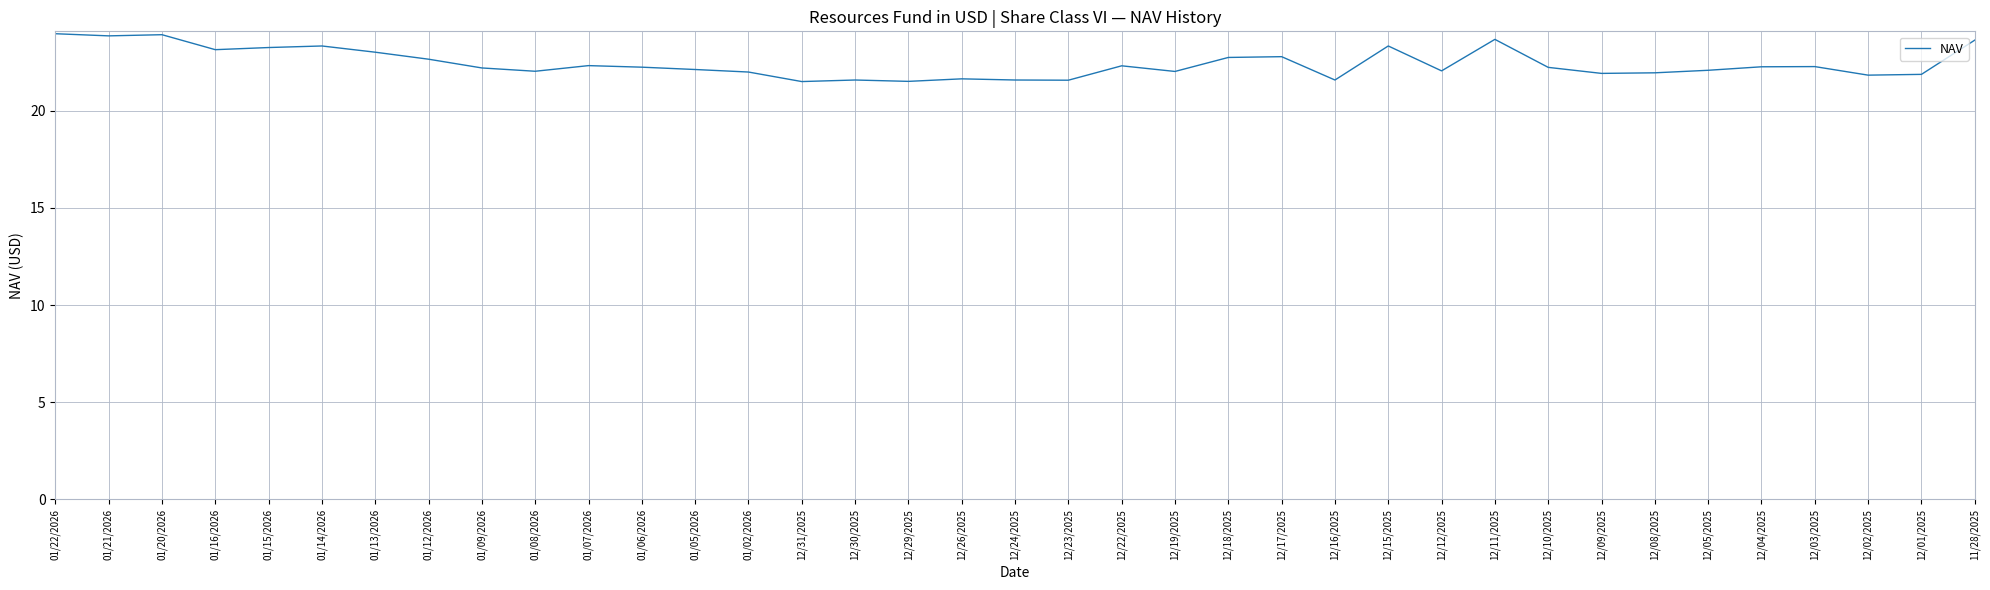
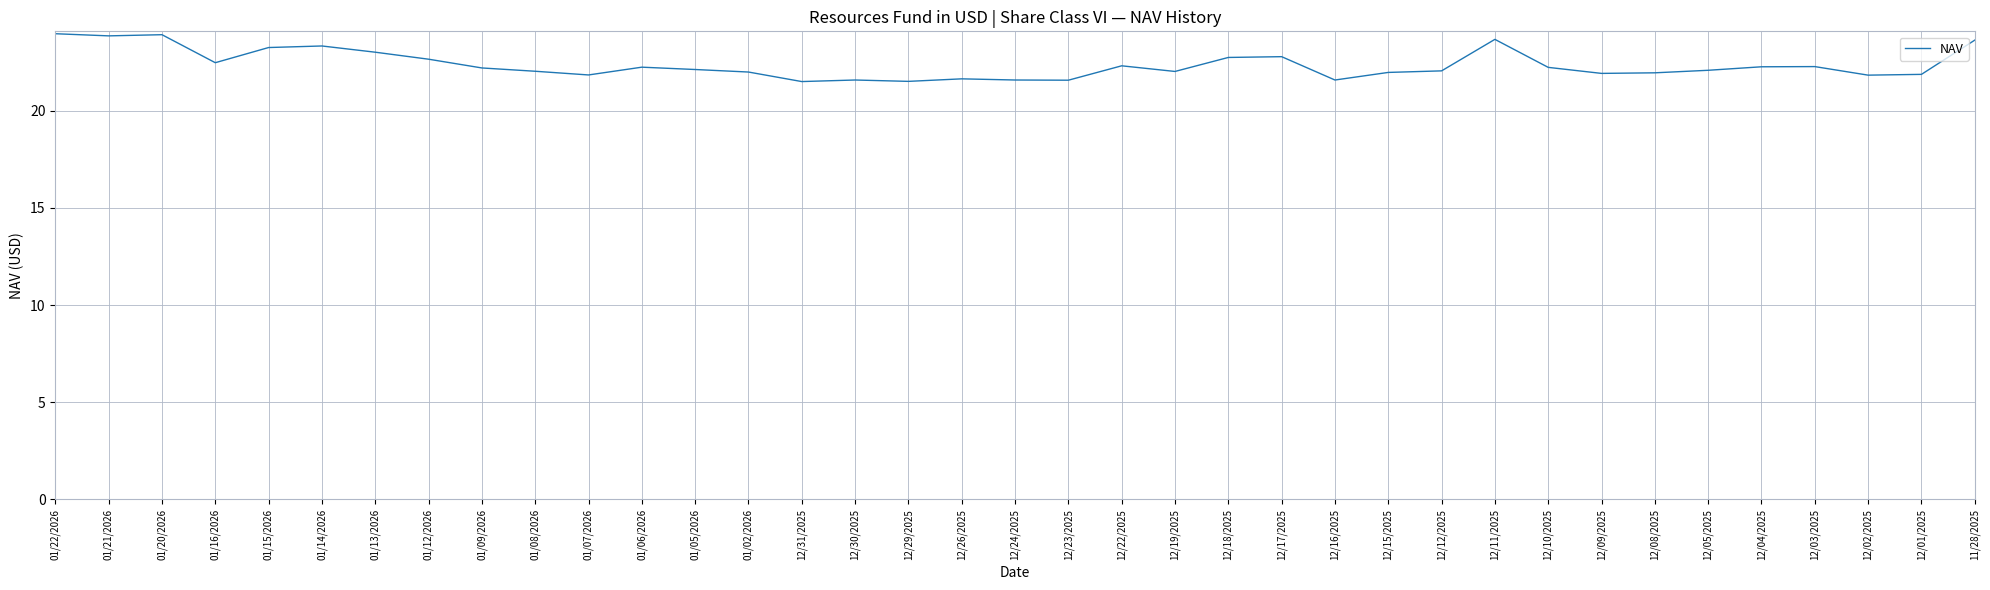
01/16/2026: 23.1 -> 22.5
01/07/2026: 22.3 -> 21.8
12/15/2025: 23.3 -> 22.0
